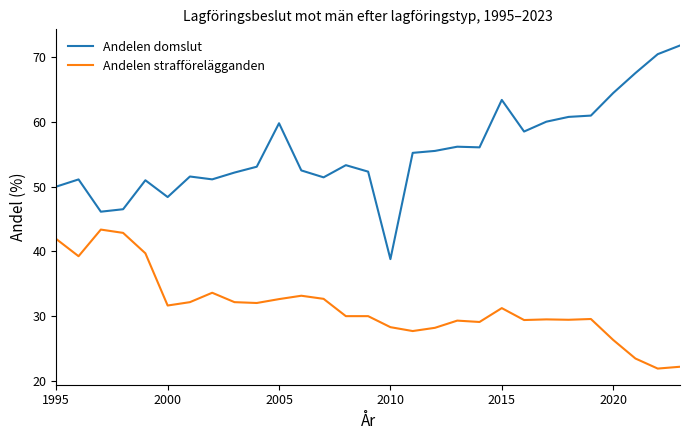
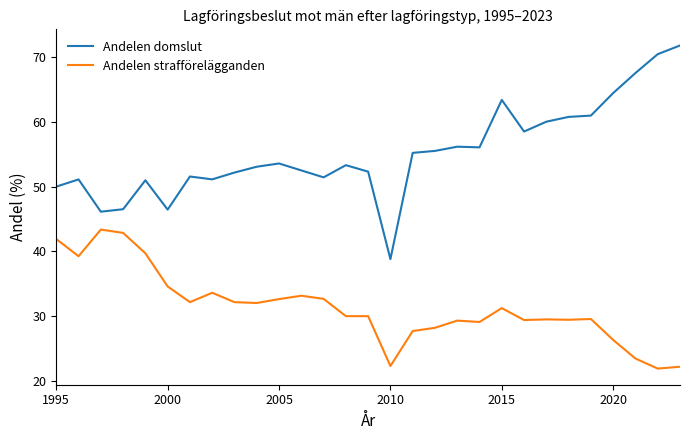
Andelen domslut, 2000: 48 -> 46
Andelen strafförelägganden, 2000: 32 -> 35
Andelen domslut, 2005: 60 -> 54
Andelen strafförelägganden, 2010: 28 -> 22
